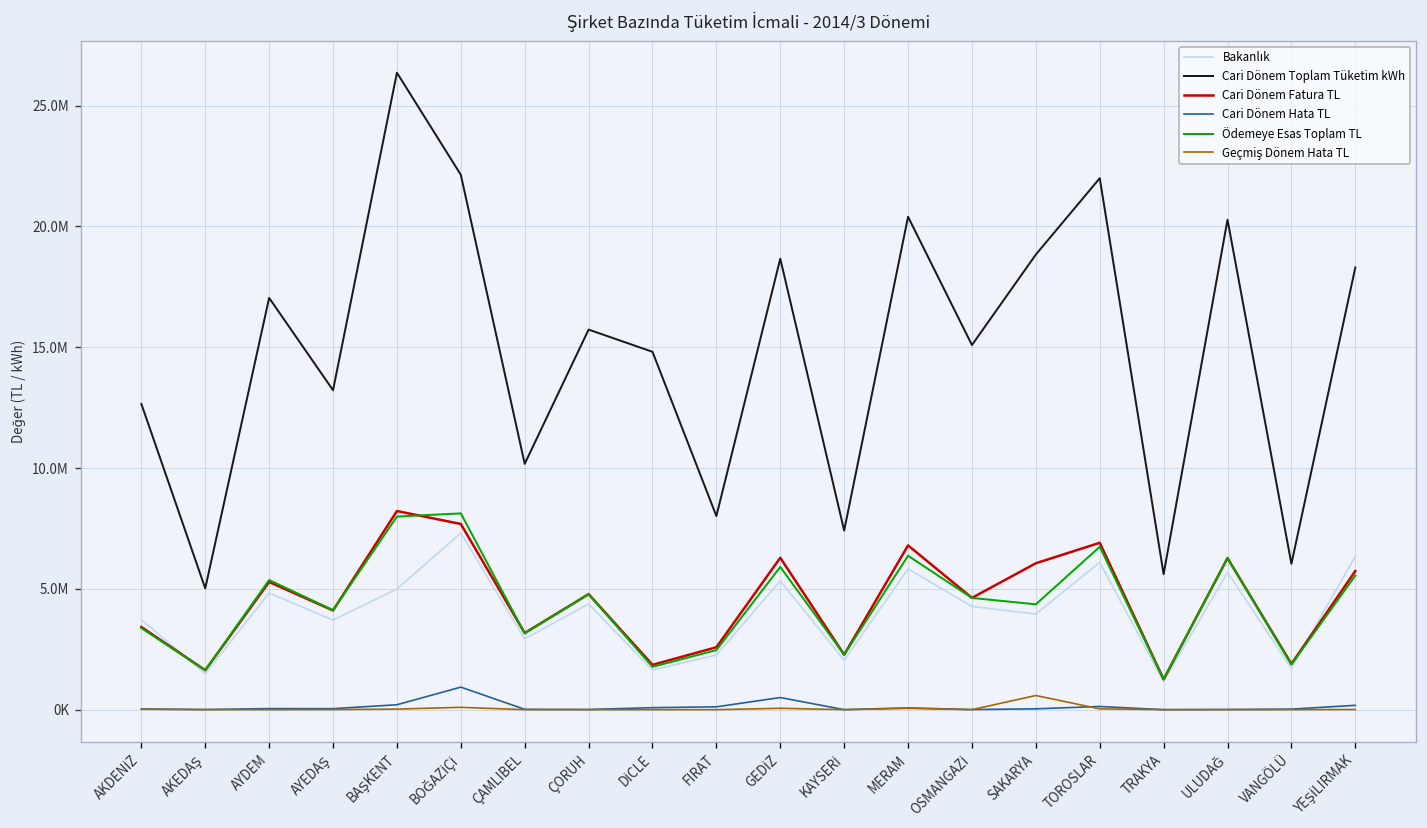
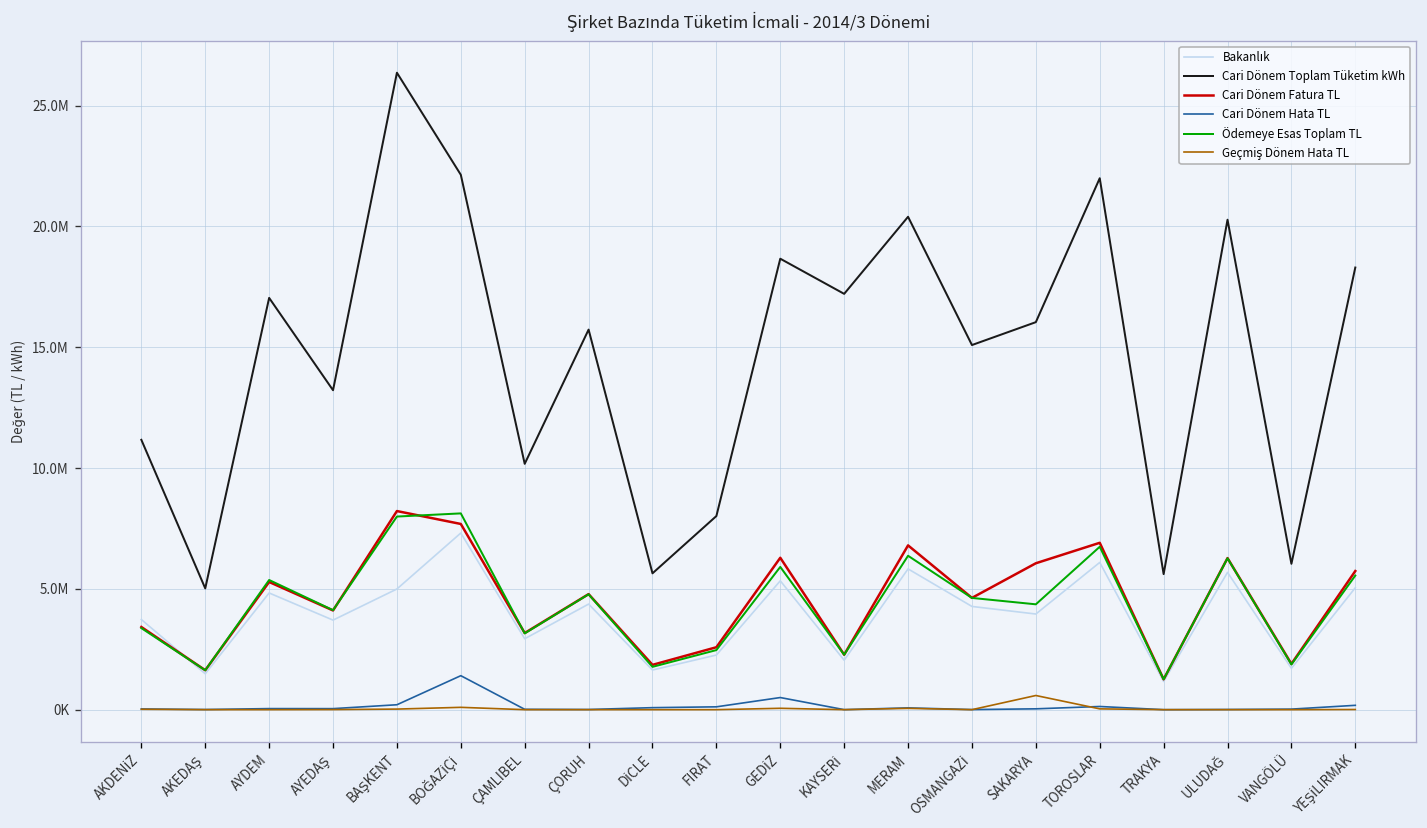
Cari Dönem Toplam Tüketim kWh, AKDENİZ: 12700000 -> 11200000
Cari Dönem Hata TL, BOĞAZİÇİ: 900000 -> 1400000
Cari Dönem Toplam Tüketim kWh, DİCLE: 14800000 -> 5600000
Cari Dönem Toplam Tüketim kWh, KAYSERİ: 7400000 -> 17200000
Cari Dönem Toplam Tüketim kWh, SAKARYA: 18800000 -> 16000000
Bakanlık, YEŞİLIRMAK: 6400000 -> 5000000
